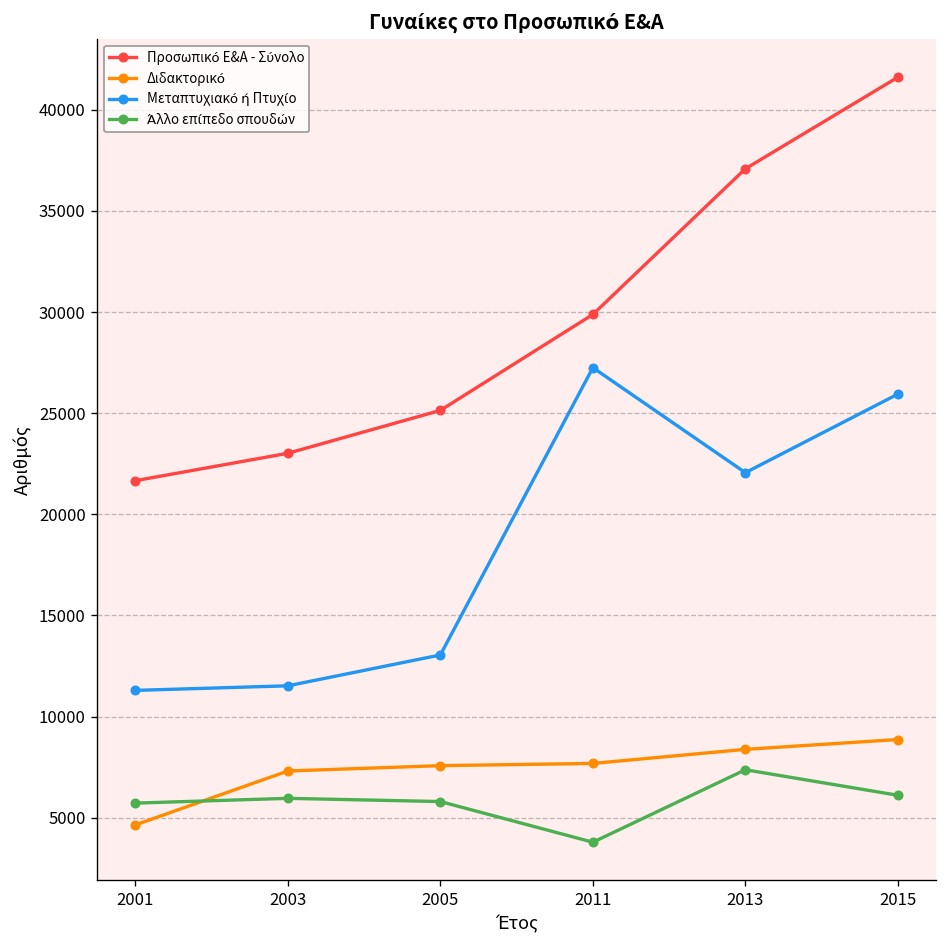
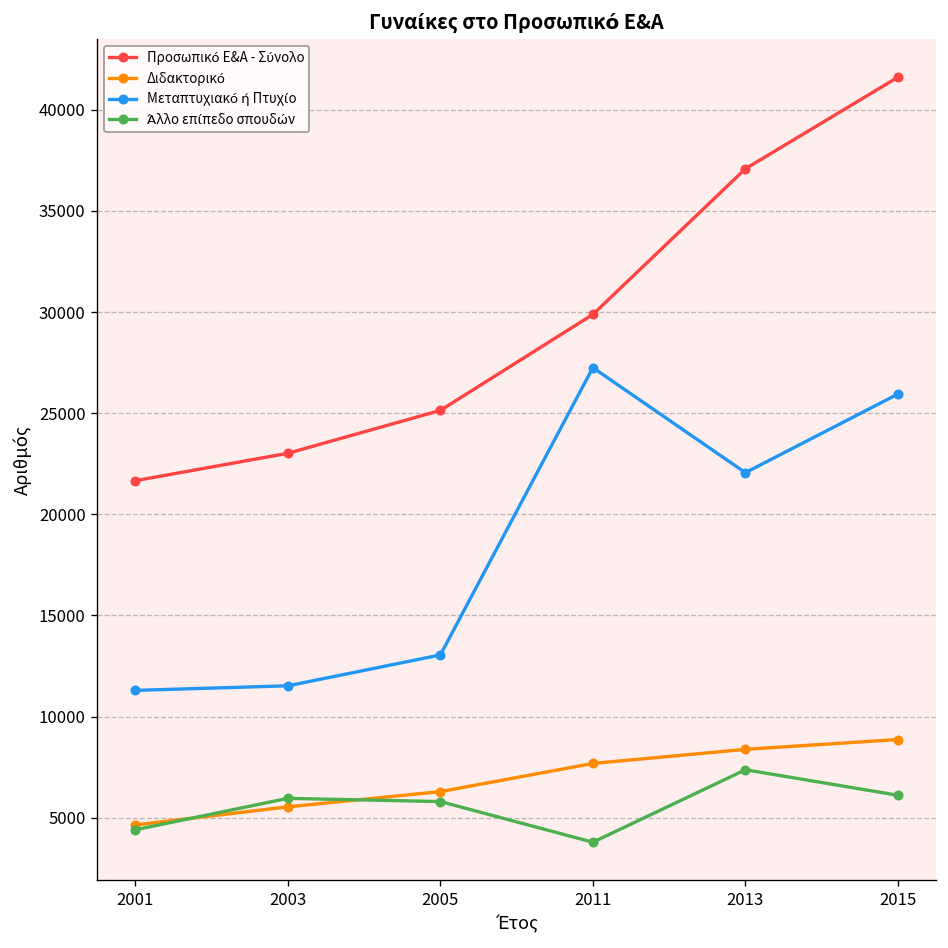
Άλλο επίπεδο σπουδών, 2001: 5700 -> 4400
Διδακτορικό, 2003: 7300 -> 5500
Διδακτορικό, 2005: 7600 -> 6300
